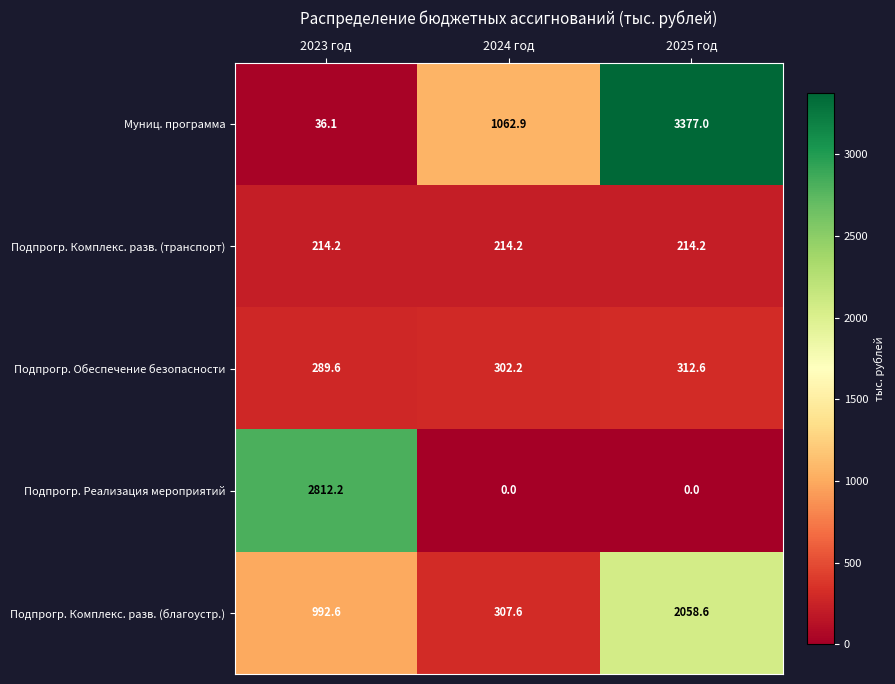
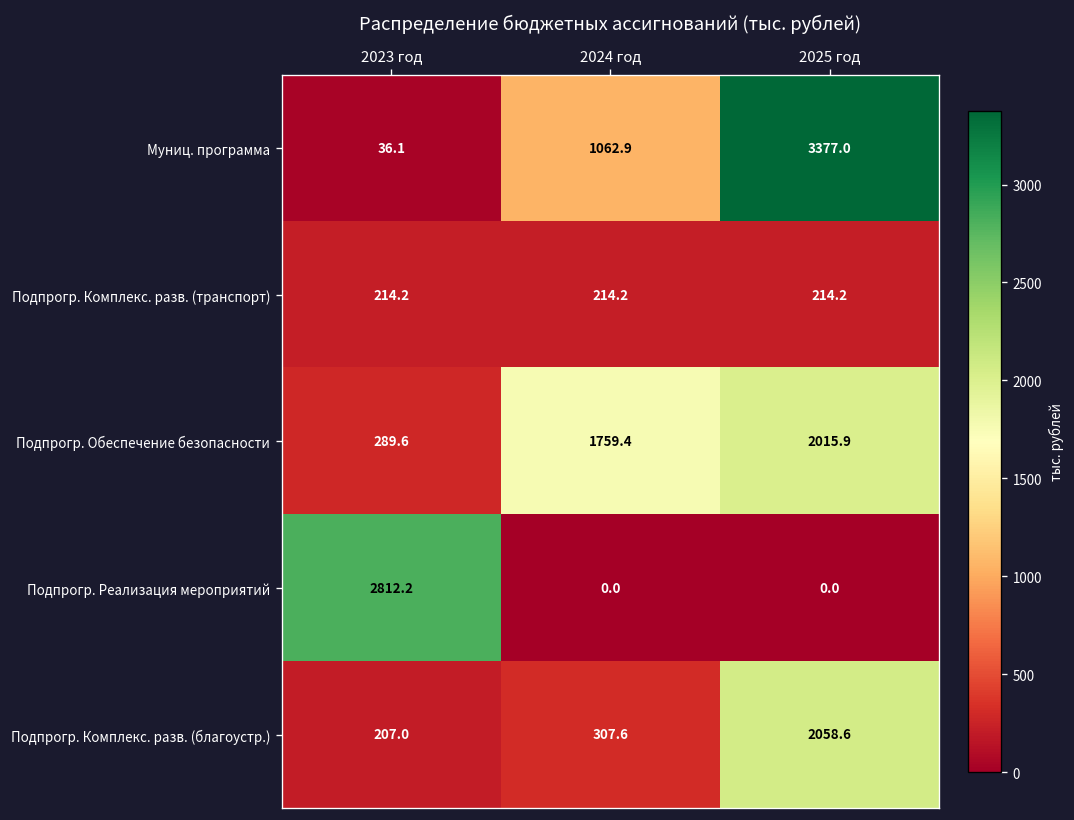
Подпрогр. Обеспечение безопасности, 2024 год: 302.2 -> 1759.4
Подпрогр. Обеспечение безопасности, 2025 год: 312.6 -> 2015.9
Подпрогр. Комплекс. разв. (благоустр.), 2023 год: 992.6 -> 207.0
